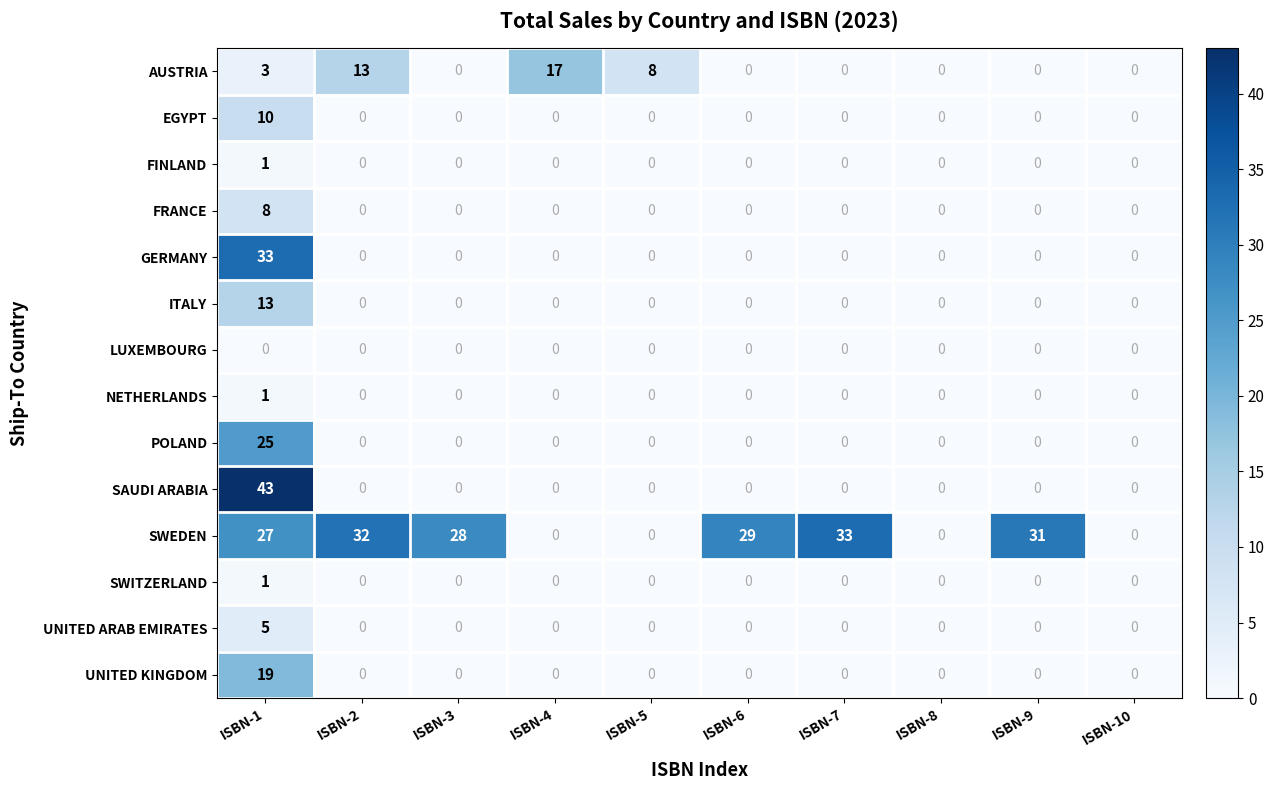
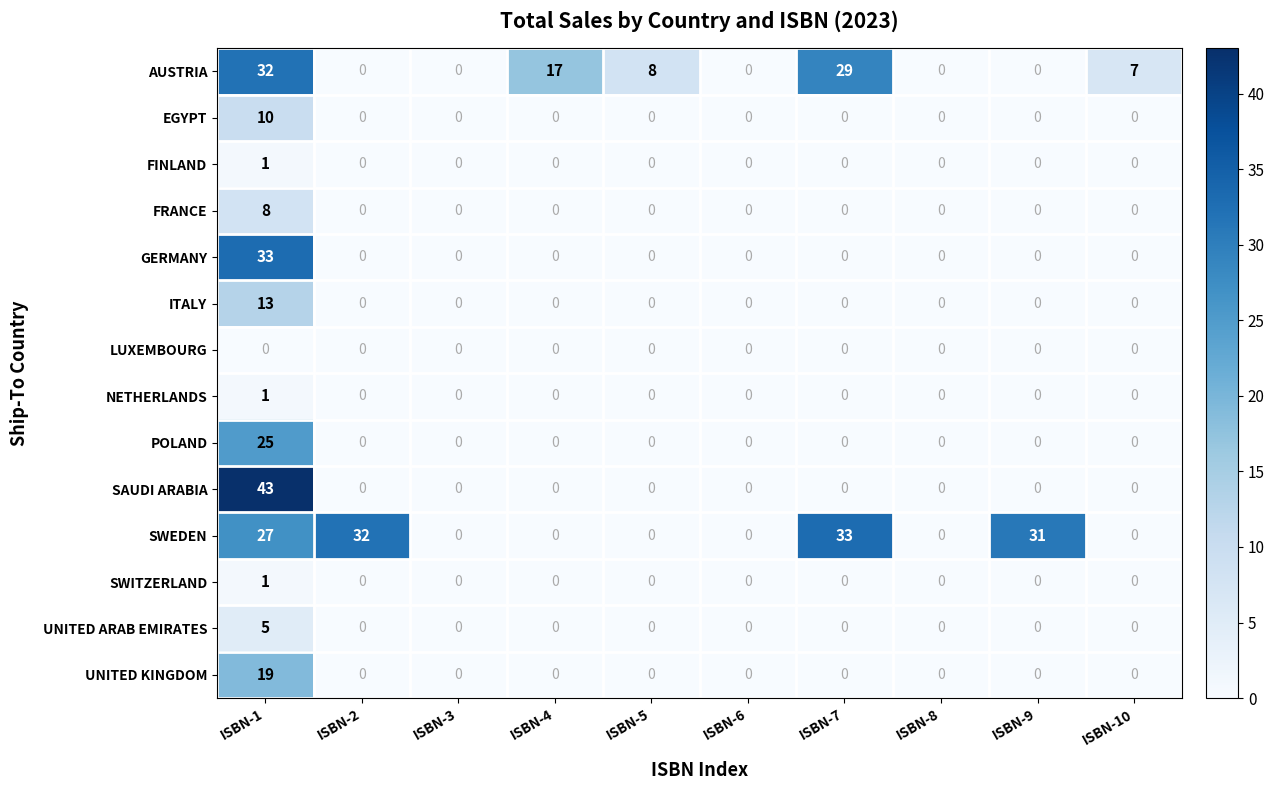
AUSTRIA, ISBN-1: 3 -> 32
AUSTRIA, ISBN-2: 13 -> 0
AUSTRIA, ISBN-7: 0 -> 29
AUSTRIA, ISBN-10: 0 -> 7
SWEDEN, ISBN-3: 28 -> 0
SWEDEN, ISBN-6: 29 -> 0
